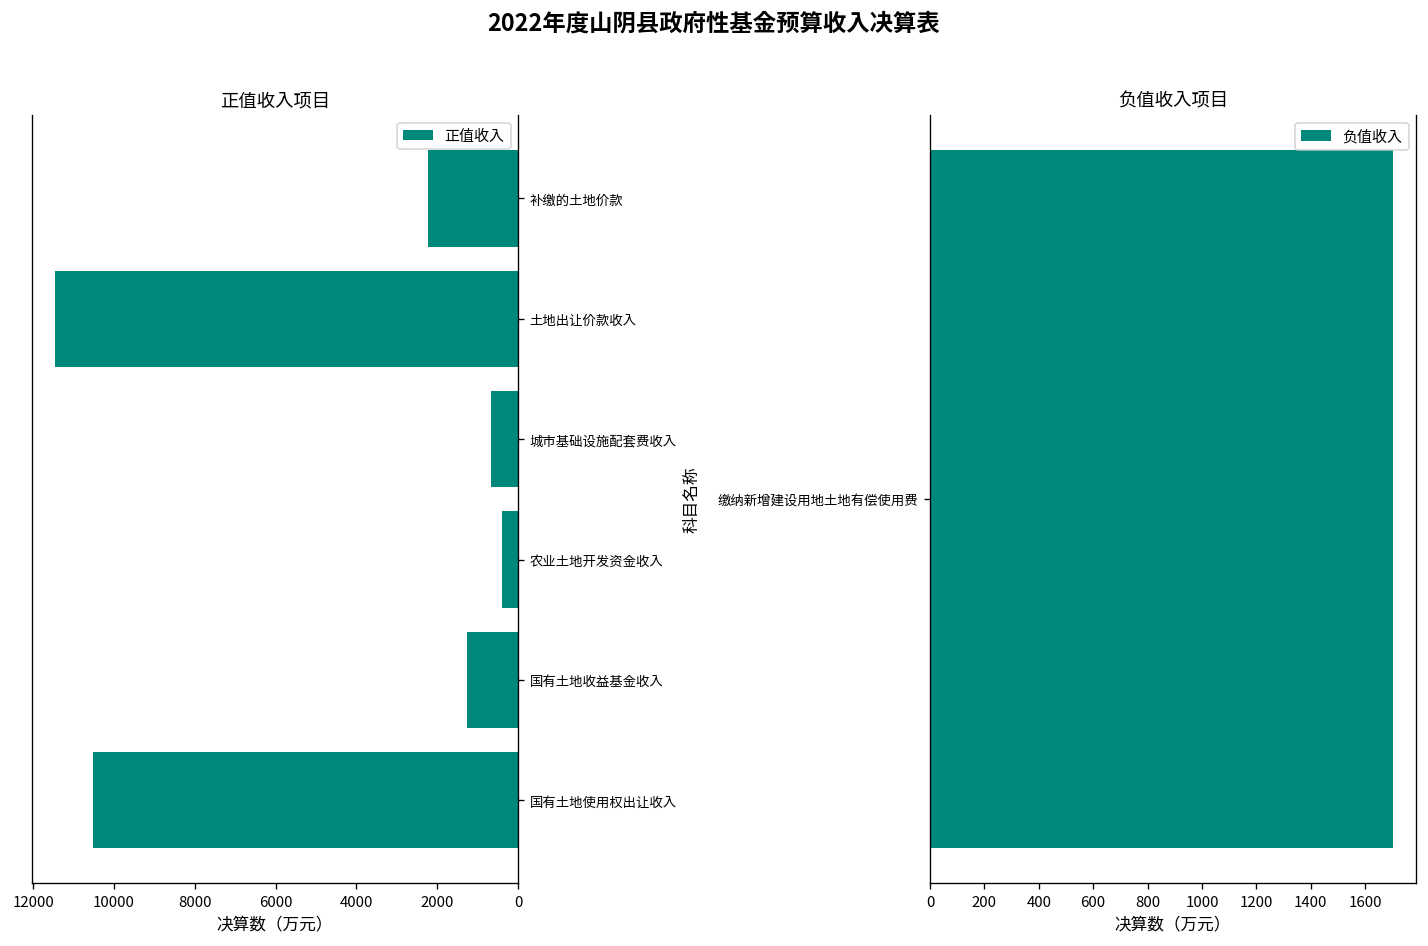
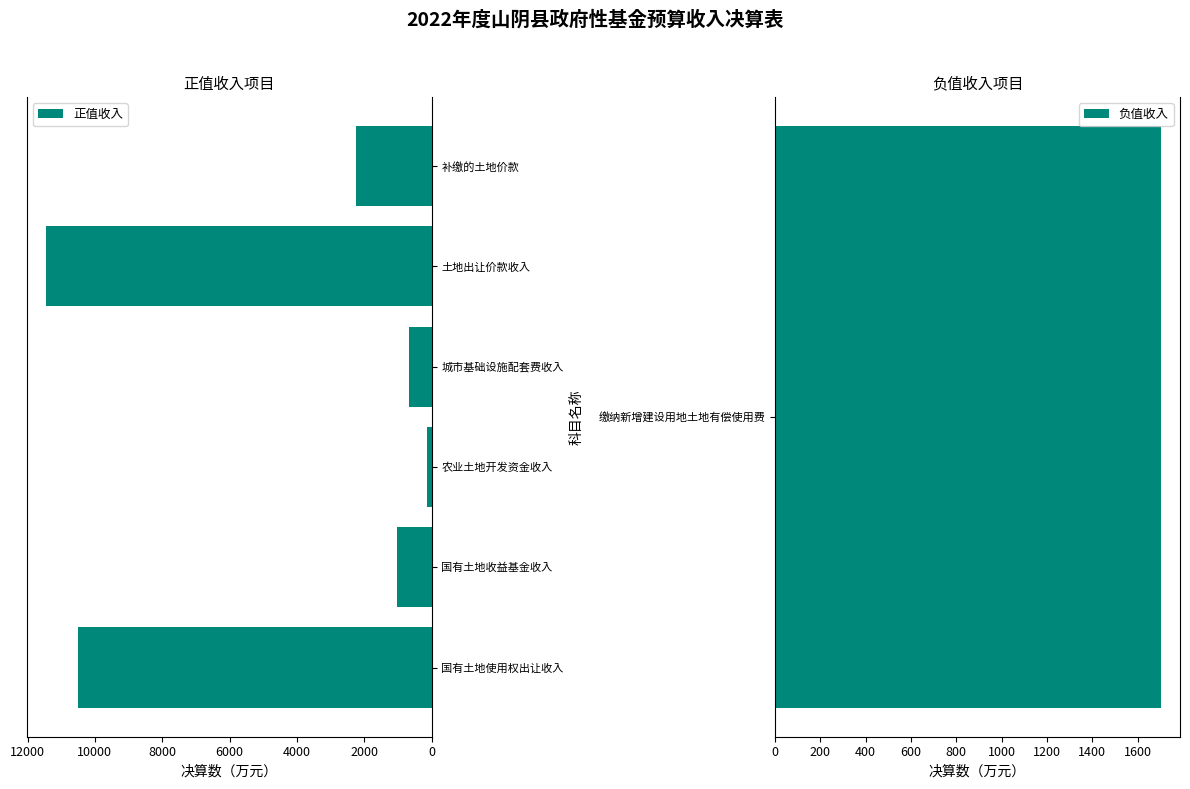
正值收入项目, 农业土地开发资金收入: 400 -> 100
正值收入项目, 国有土地收益基金收入: 1300 -> 1000
